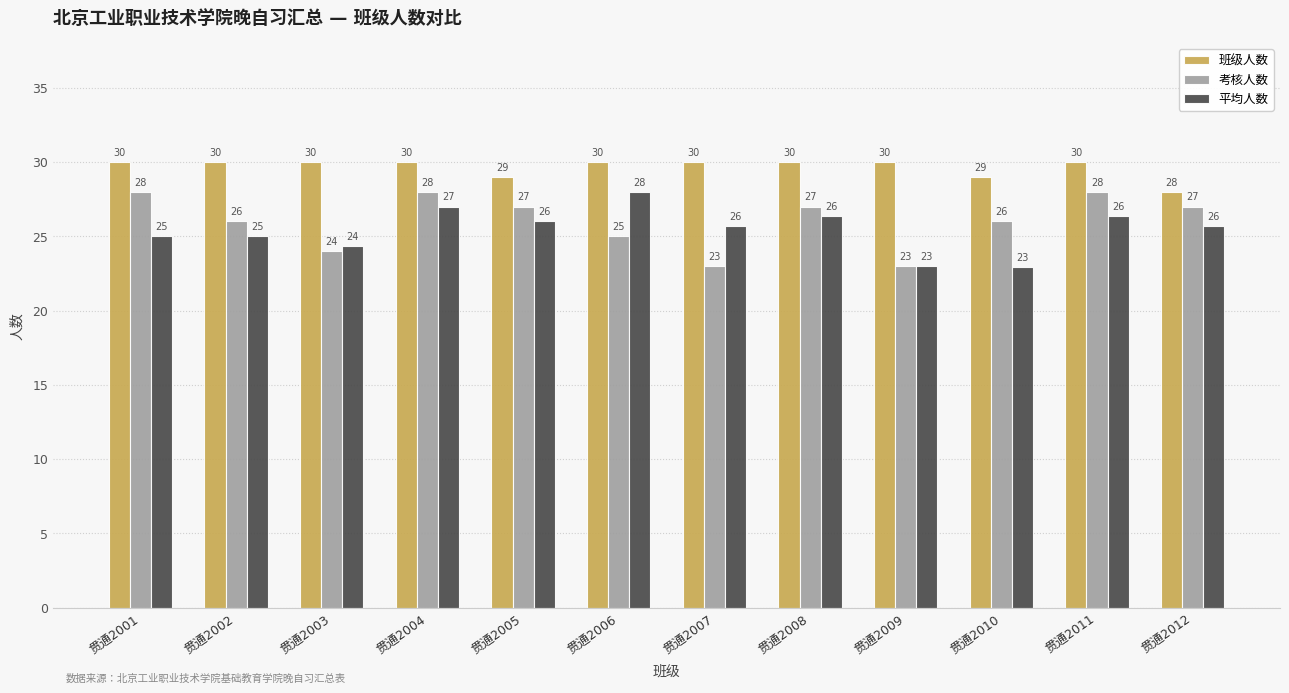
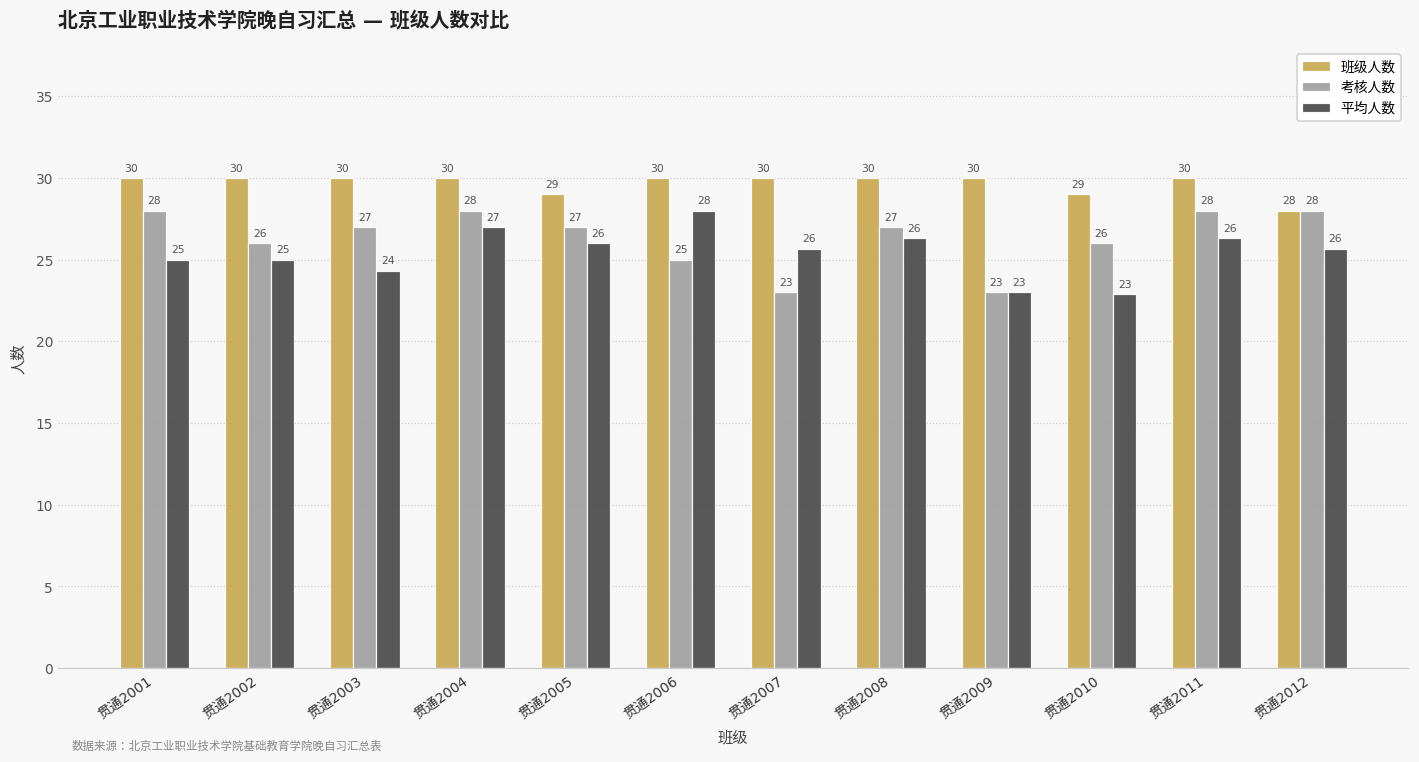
考核人数, 贯通2003: 24 -> 27
考核人数, 贯通2012: 27 -> 28
